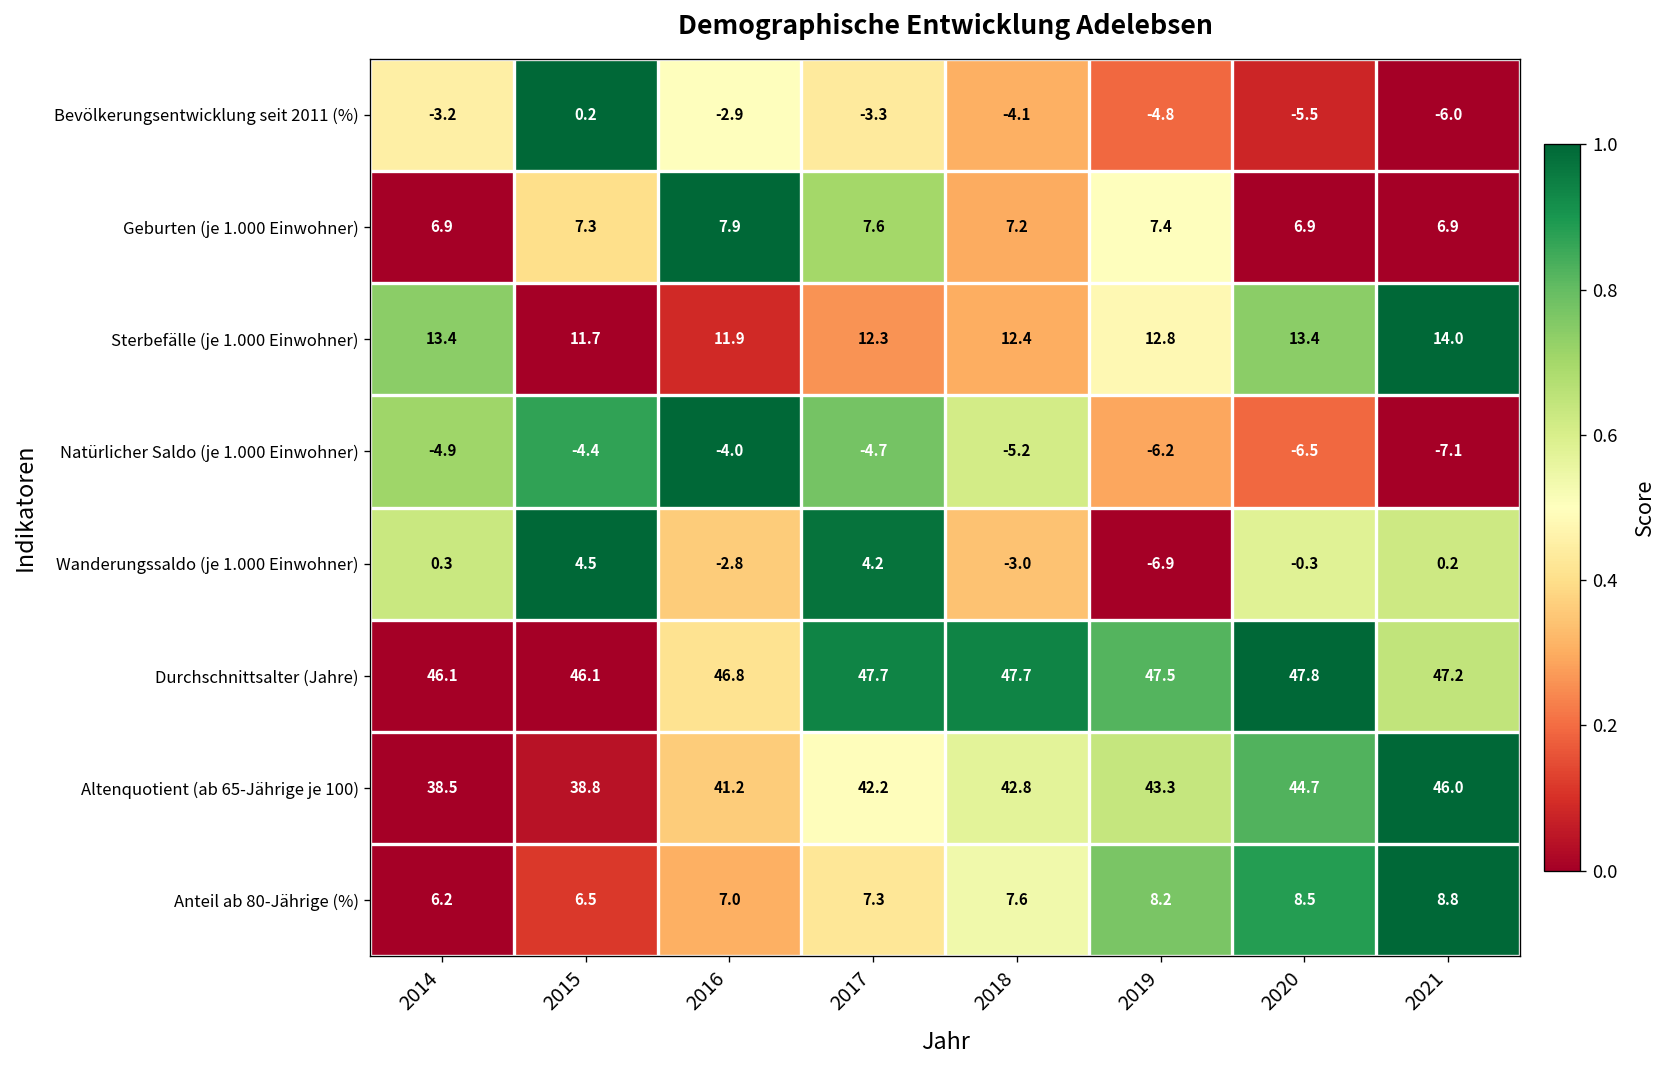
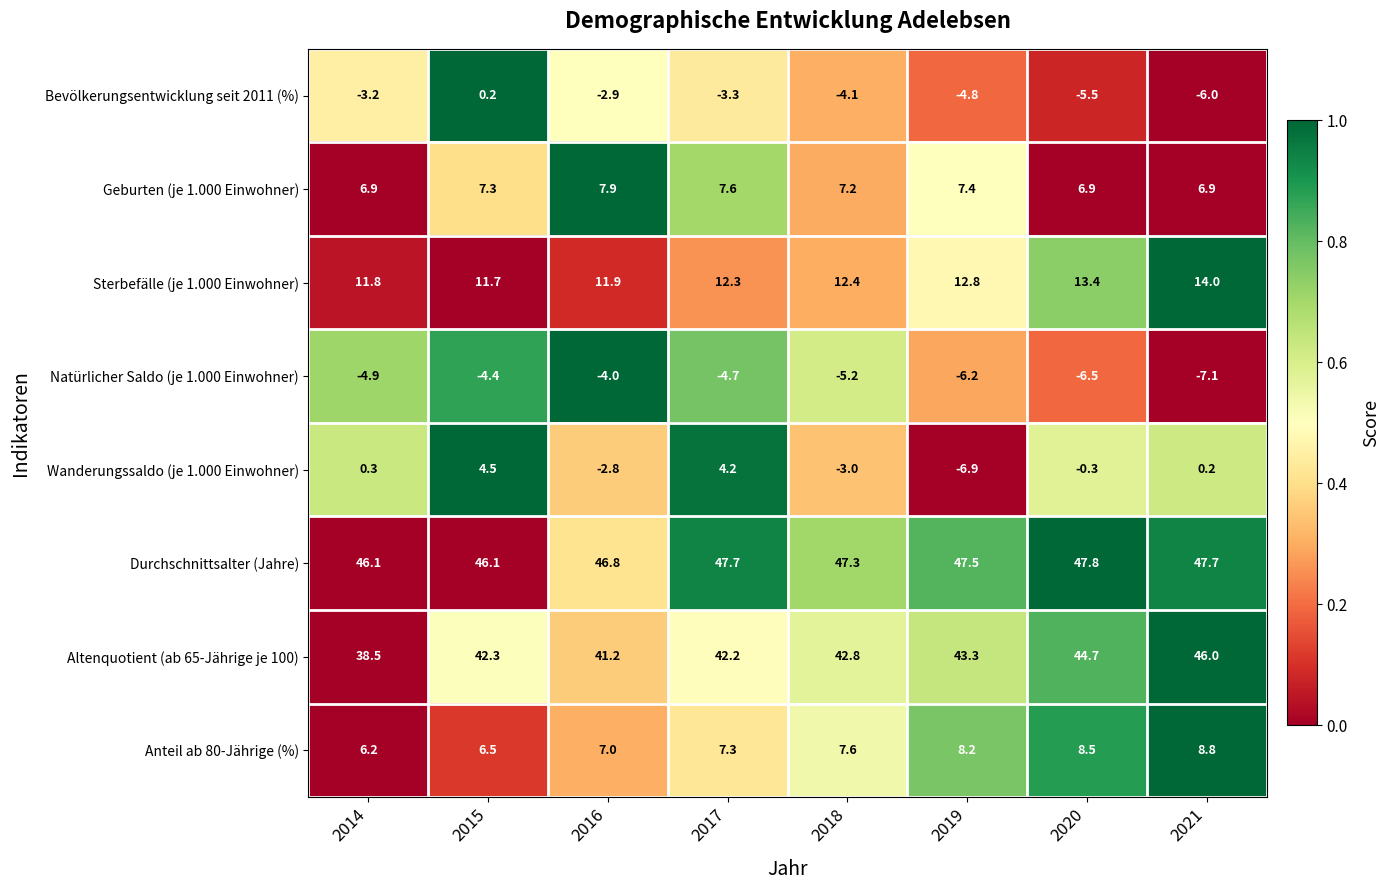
Sterbefälle (je 1.000 Einwohner), 2014: 13.4 -> 11.8
Durchschnittsalter (Jahre), 2018: 47.7 -> 47.3
Durchschnittsalter (Jahre), 2021: 47.2 -> 47.7
Altenquotient (ab 65-Jährige je 100), 2015: 38.8 -> 42.3
